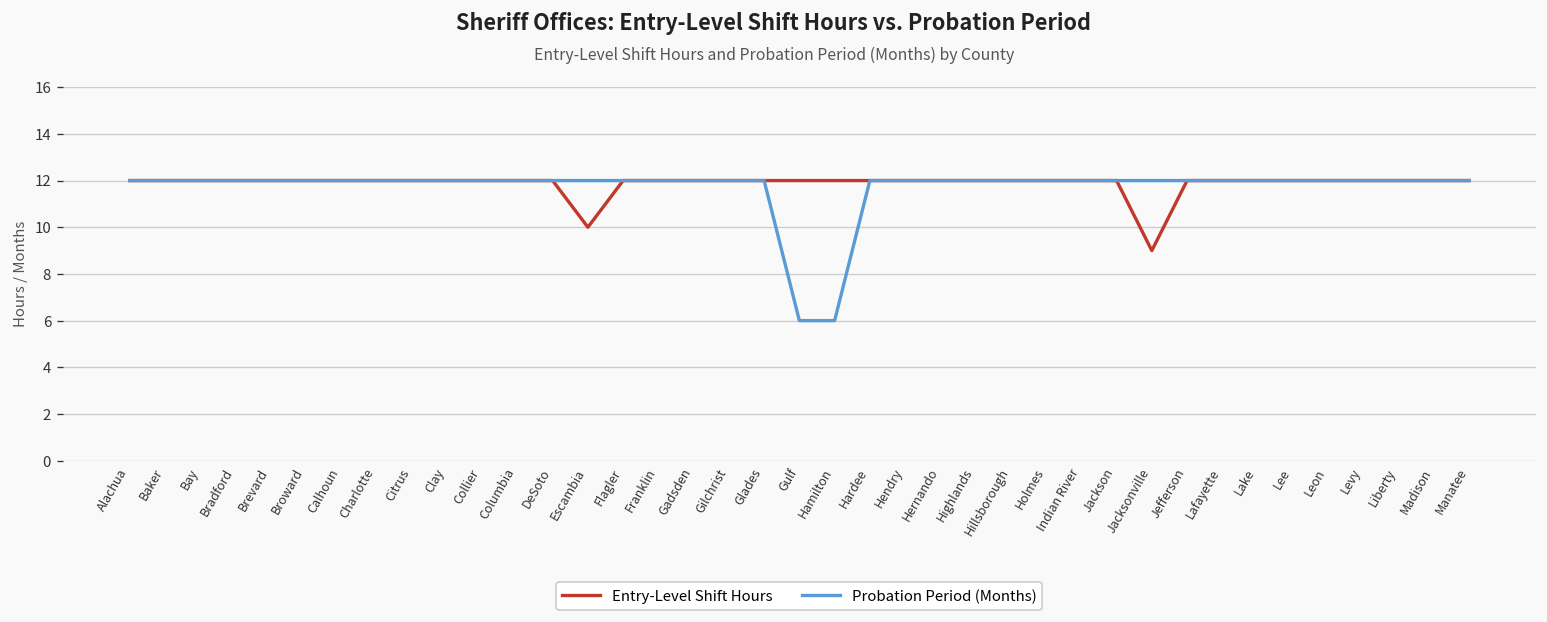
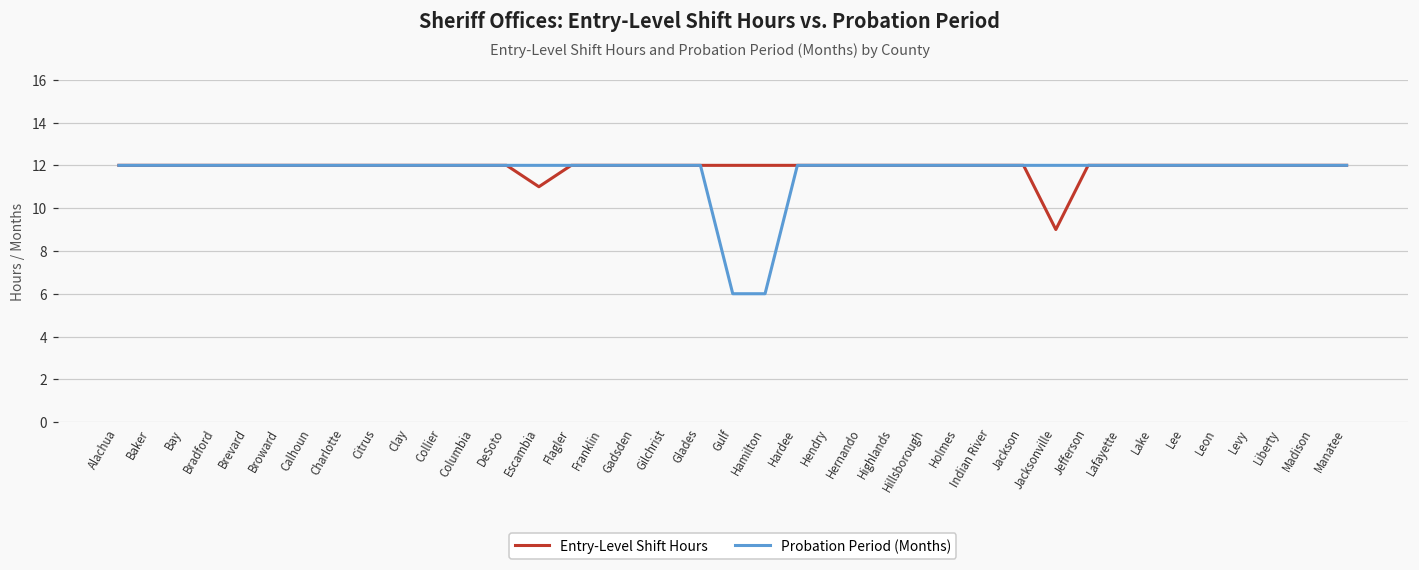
Entry-Level Shift Hours, Escambia: 10 -> 11
